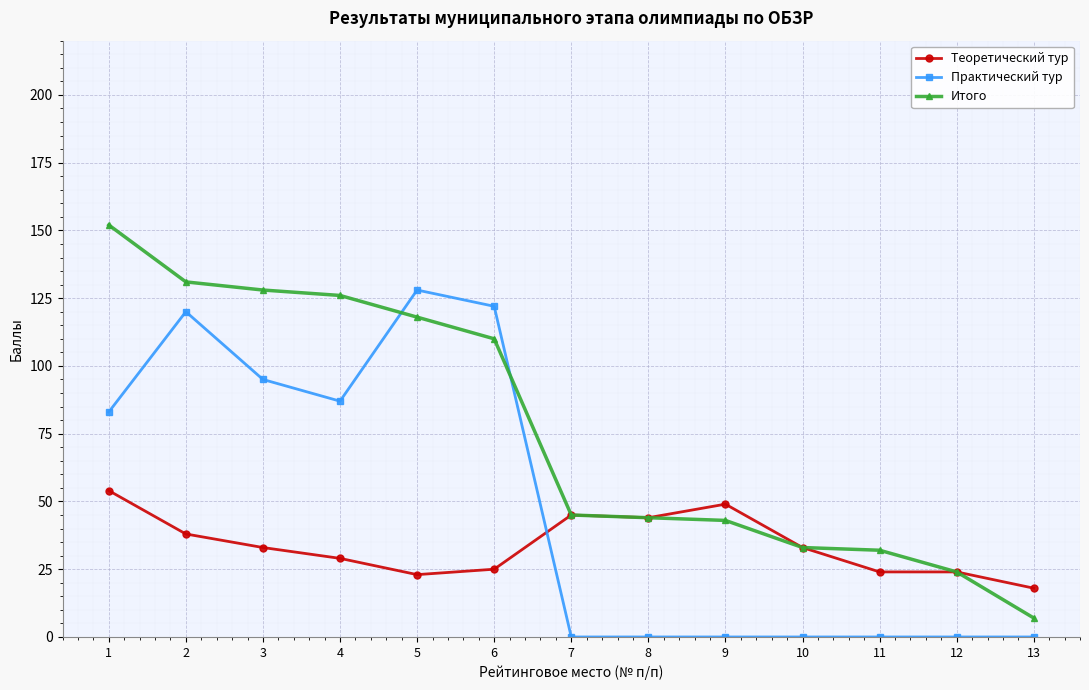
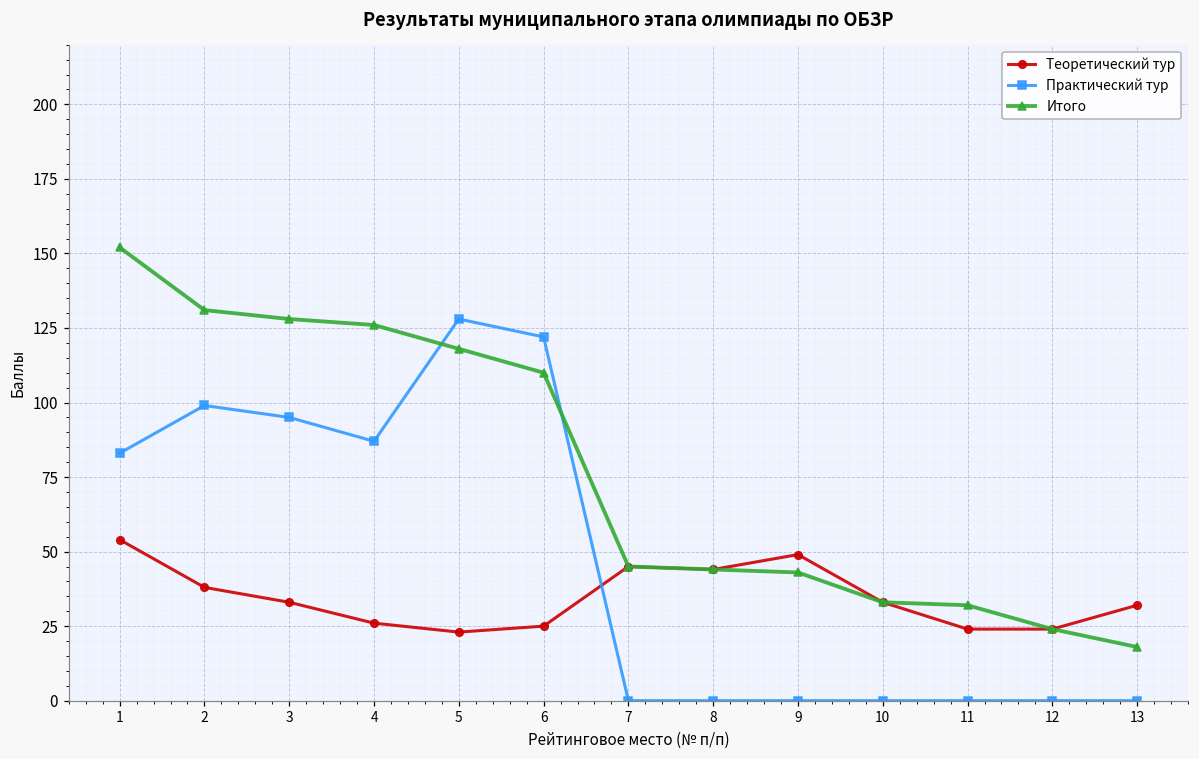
Практический тур, 2: 120 -> 99
Теоретический тур, 4: 29 -> 26
Теоретический тур, 13: 18 -> 32
Итого, 13: 7 -> 18
